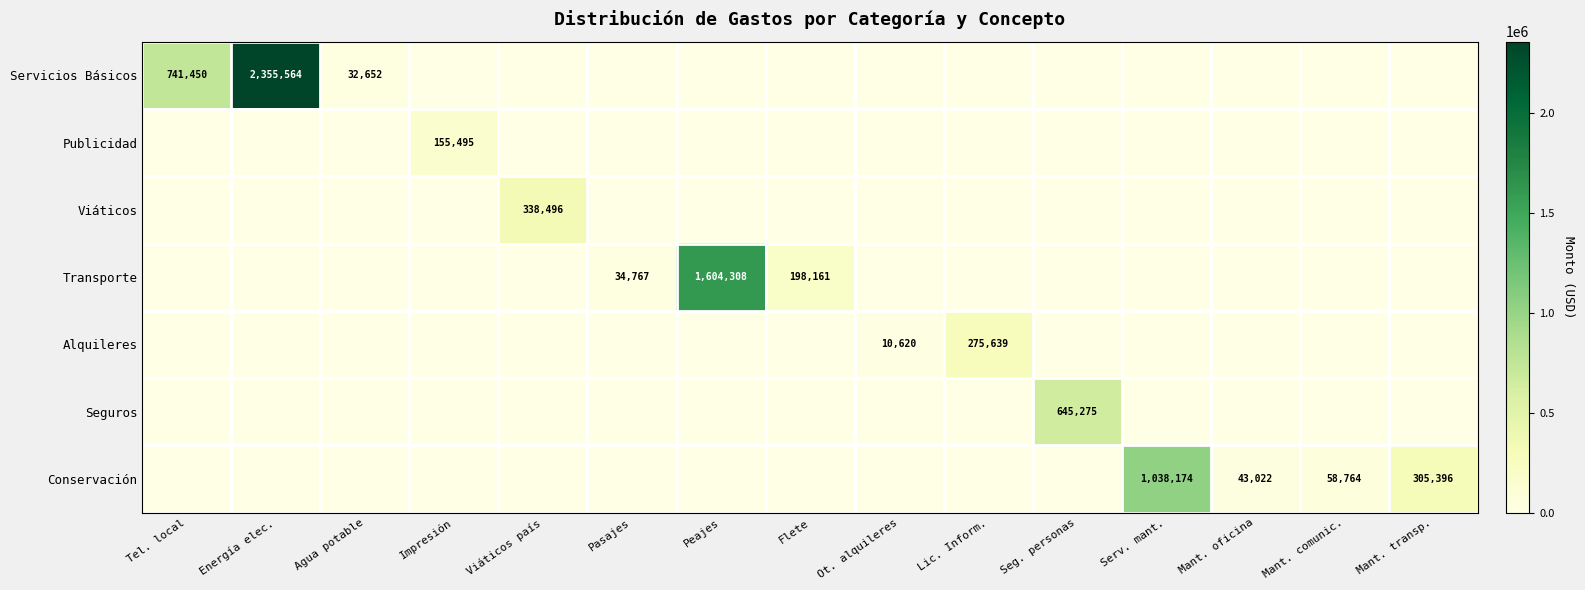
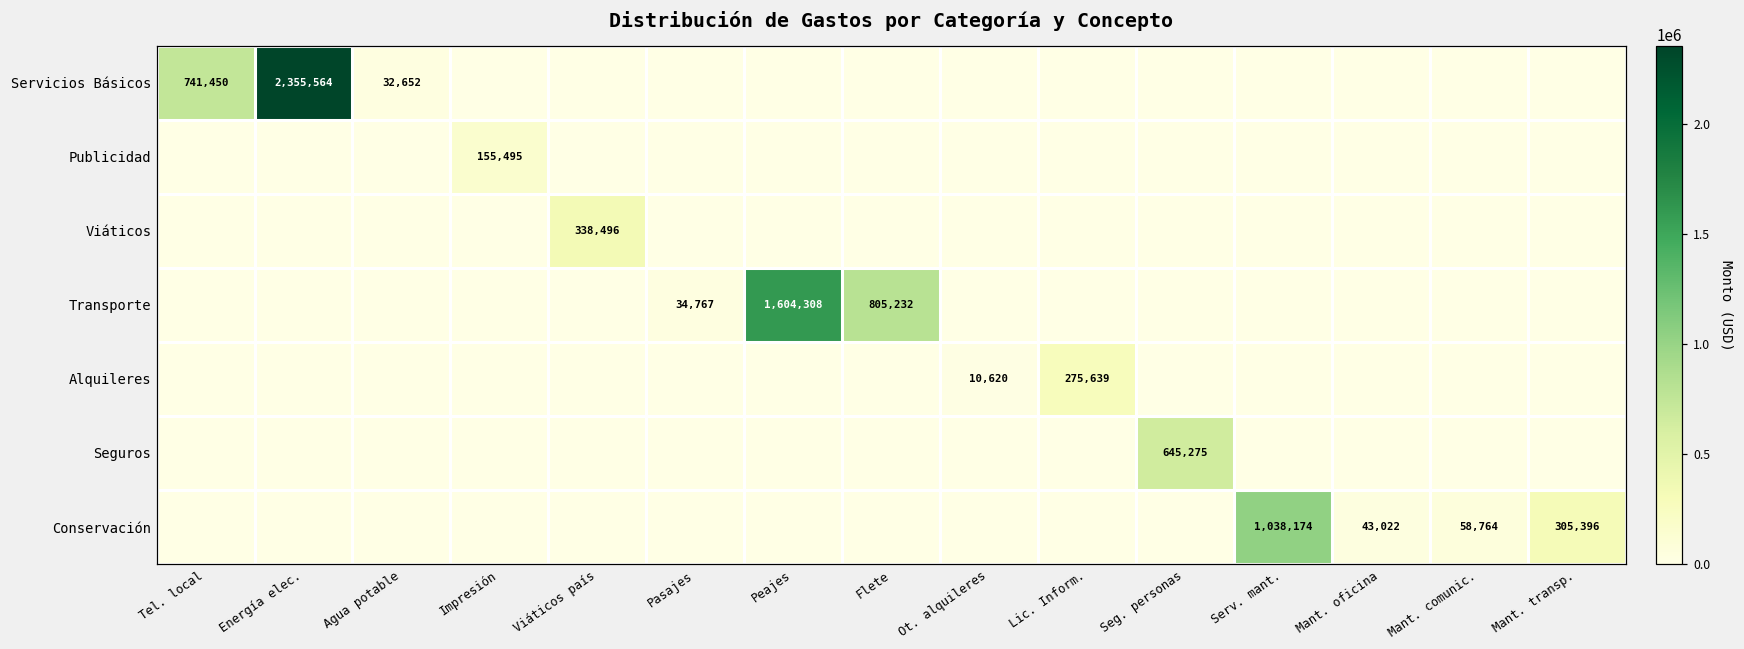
Transporte, Flete: 198,161 -> 805,232
